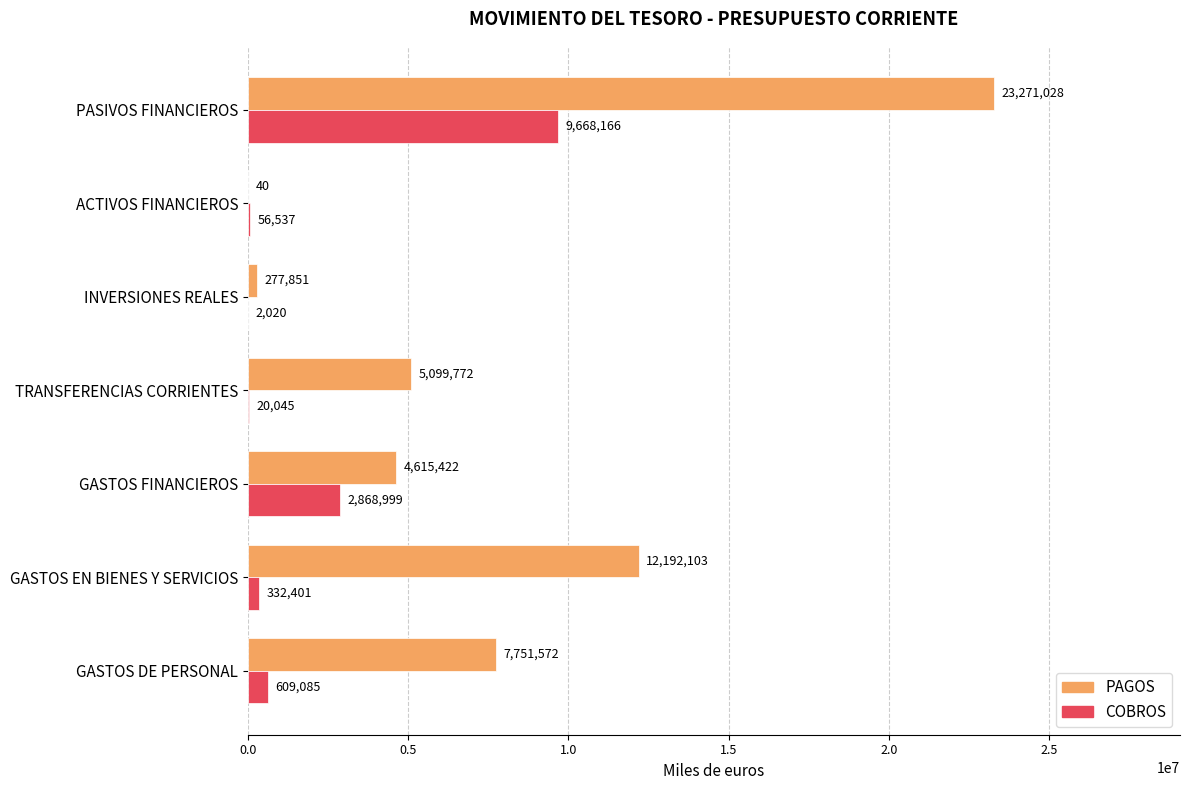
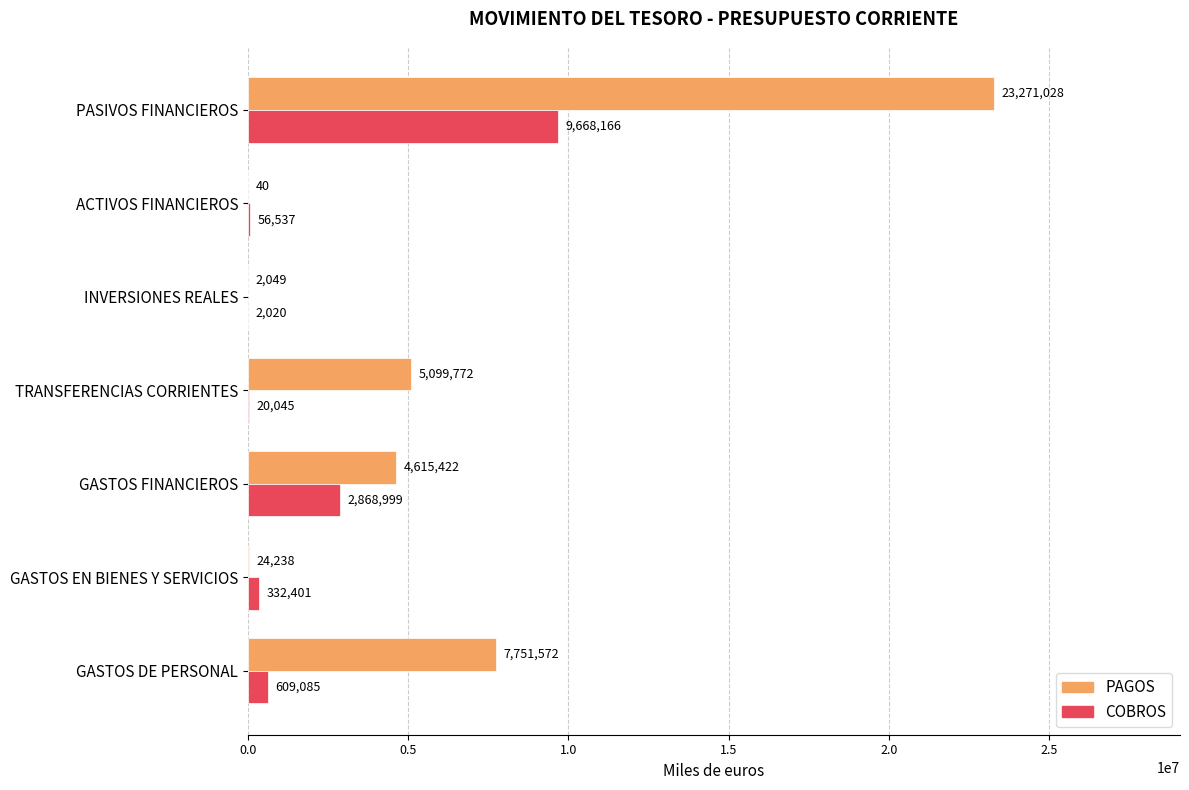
PAGOS, INVERSIONES REALES: 277,851 -> 2,049
PAGOS, GASTOS EN BIENES Y SERVICIOS: 12,192,103 -> 24,238
